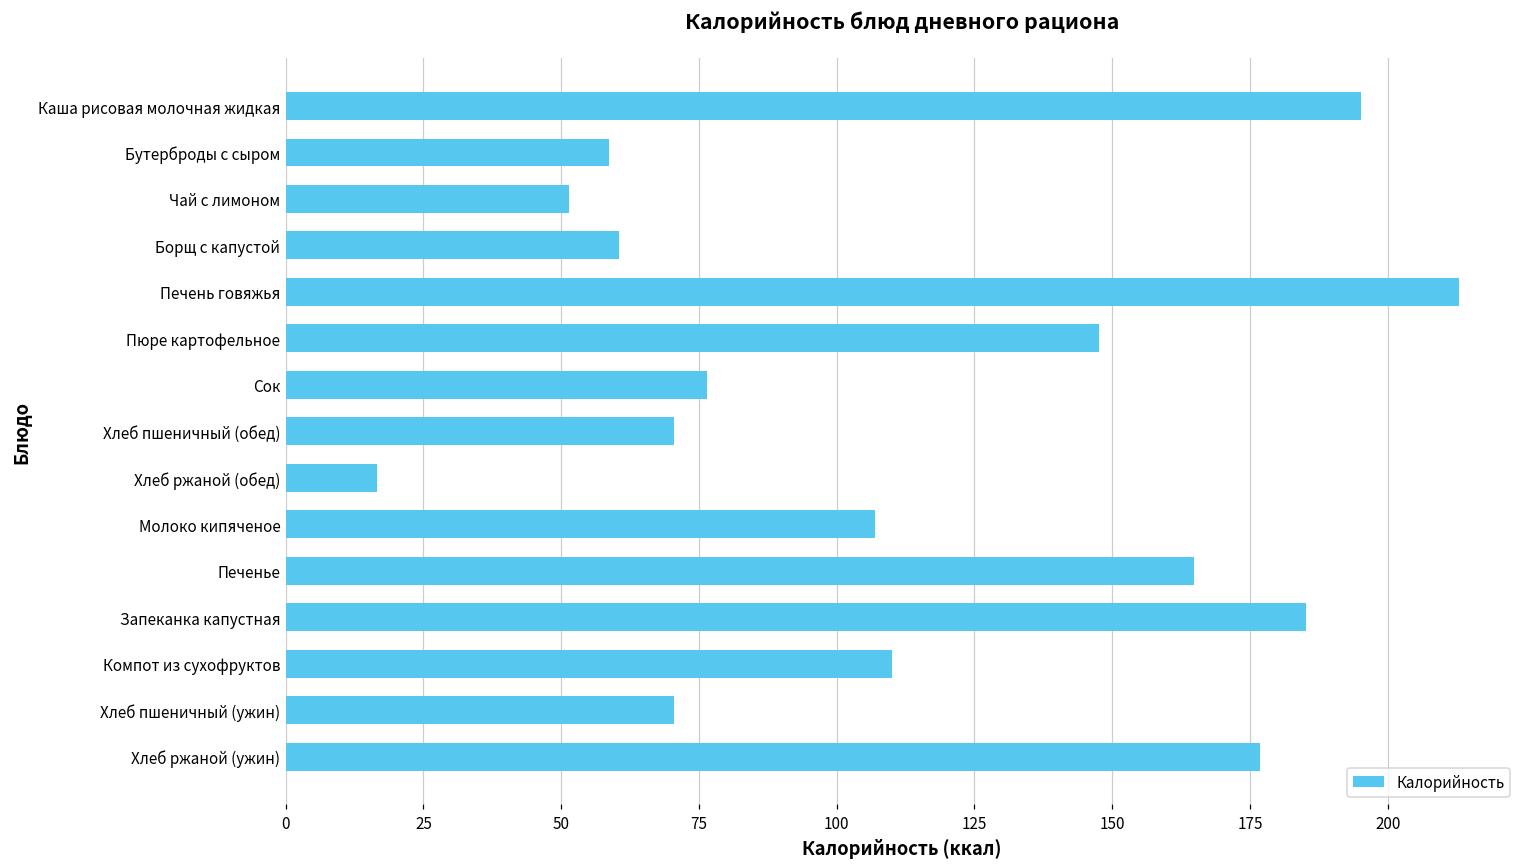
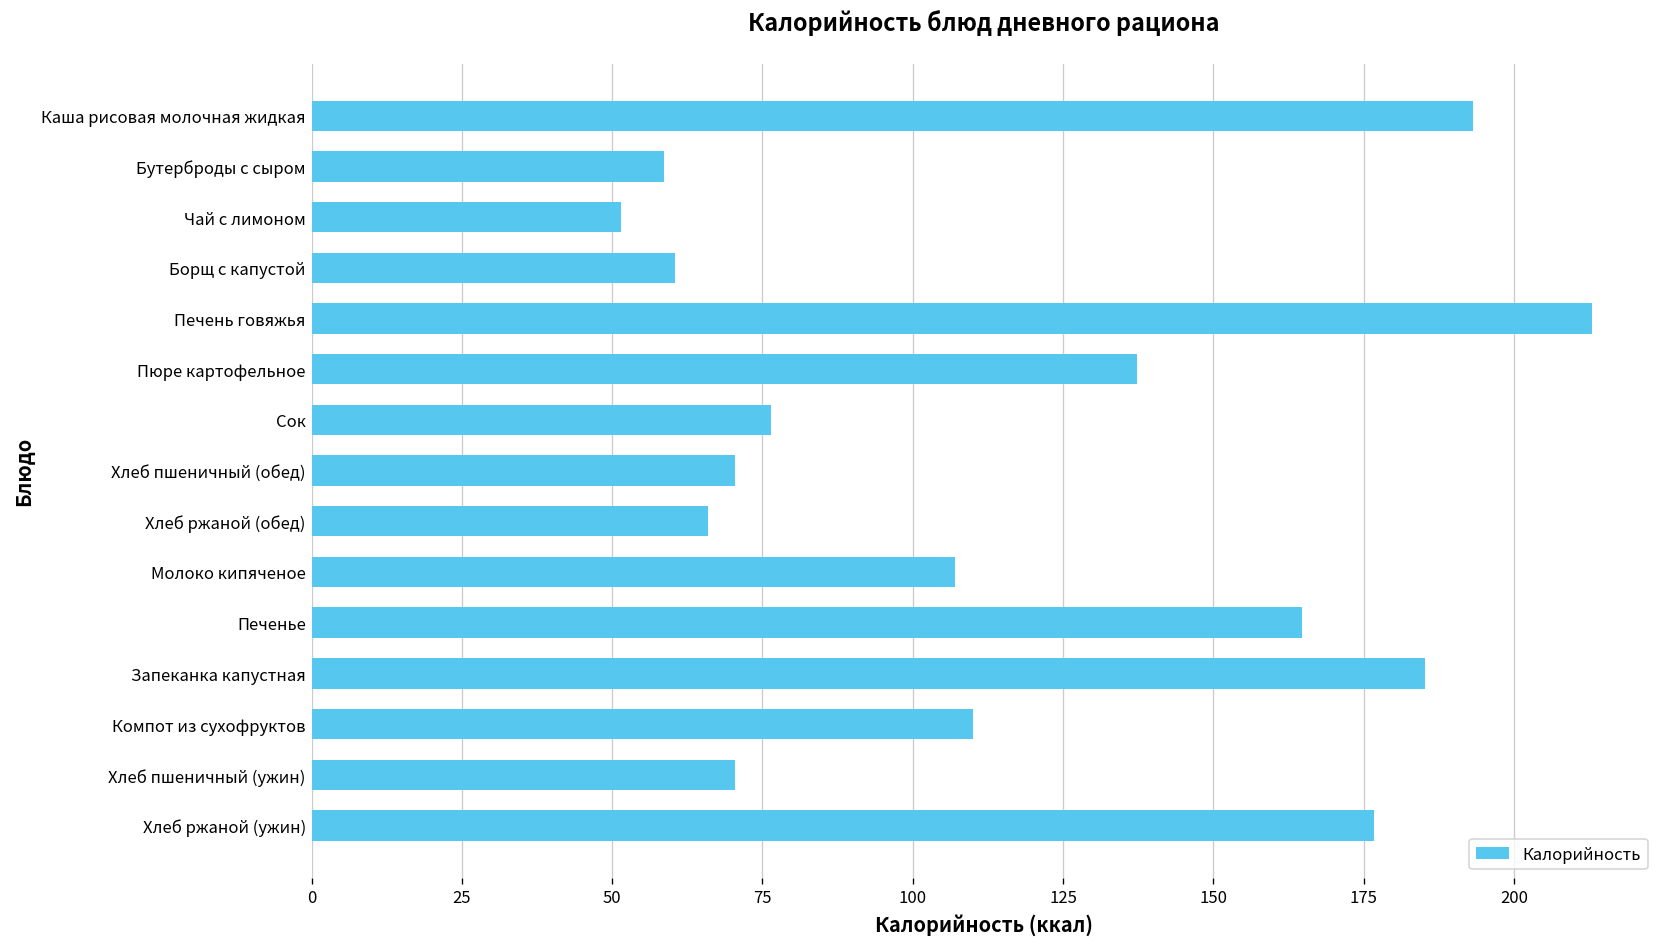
Каша рисовая молочная жидкая: 195 -> 193
Пюре картофельное: 148 -> 137
Хлеб ржаной (обед): 17 -> 66
